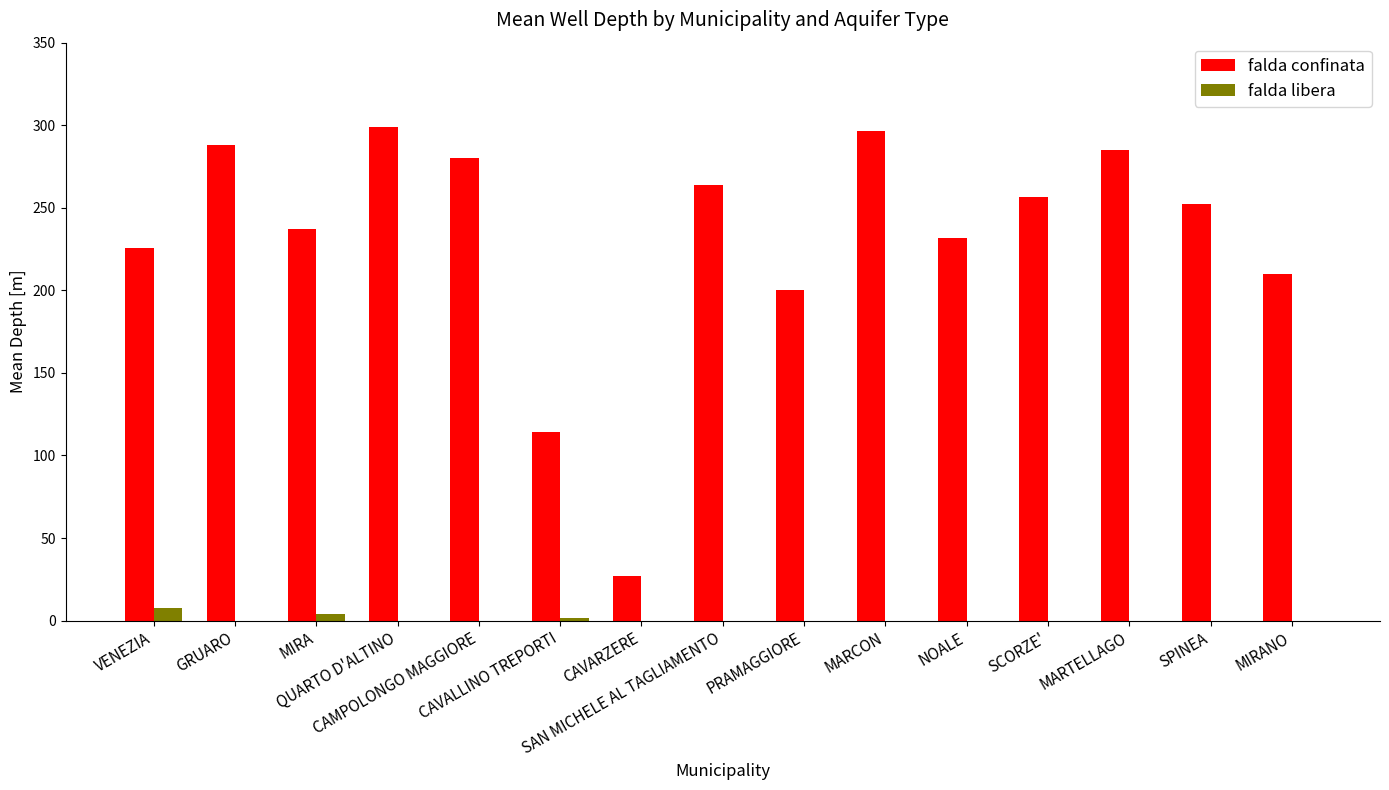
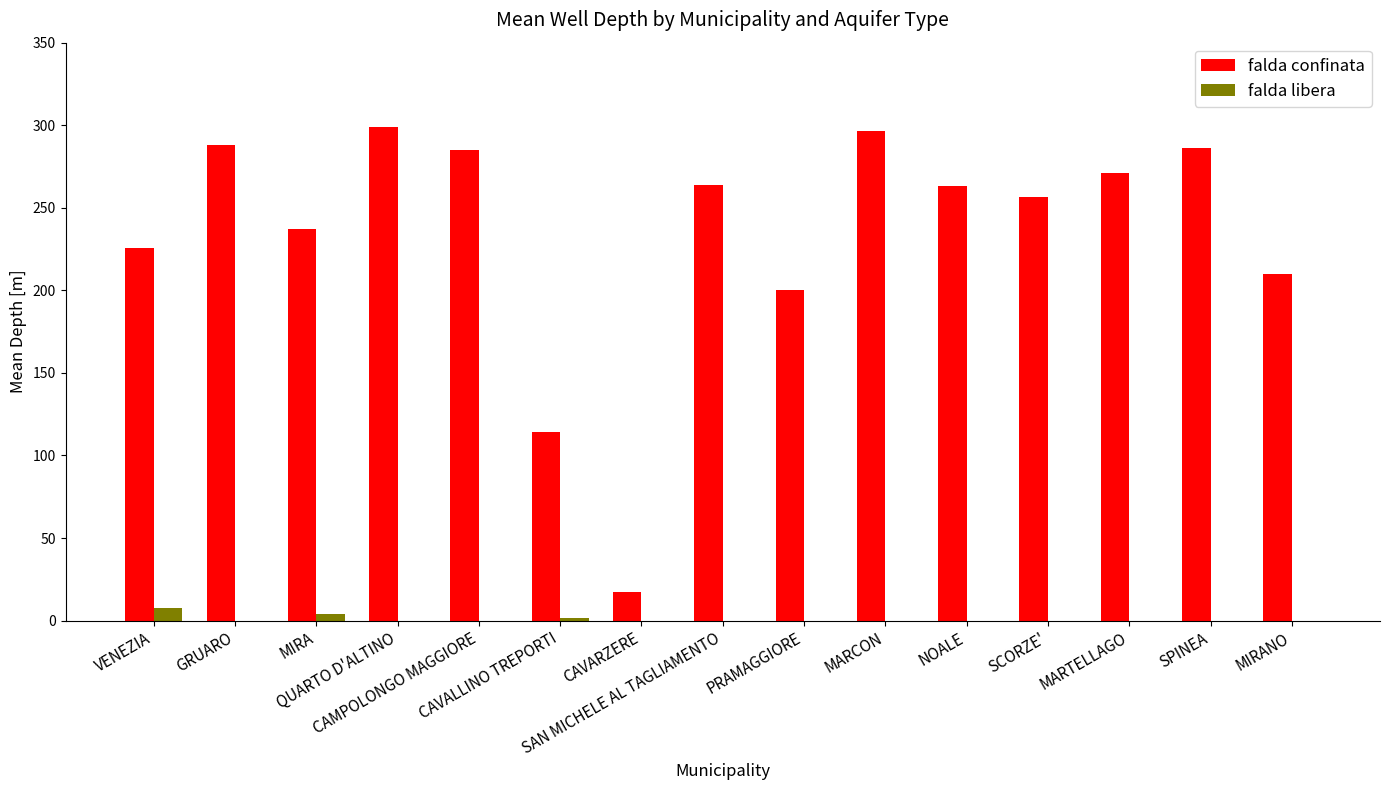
falda confinata, CAMPOLONGO MAGGIORE: 280 -> 285
falda confinata, CAVARZERE: 27 -> 17
falda confinata, NOALE: 232 -> 263
falda confinata, MARTELLAGO: 285 -> 271
falda confinata, SPINEA: 252 -> 287
